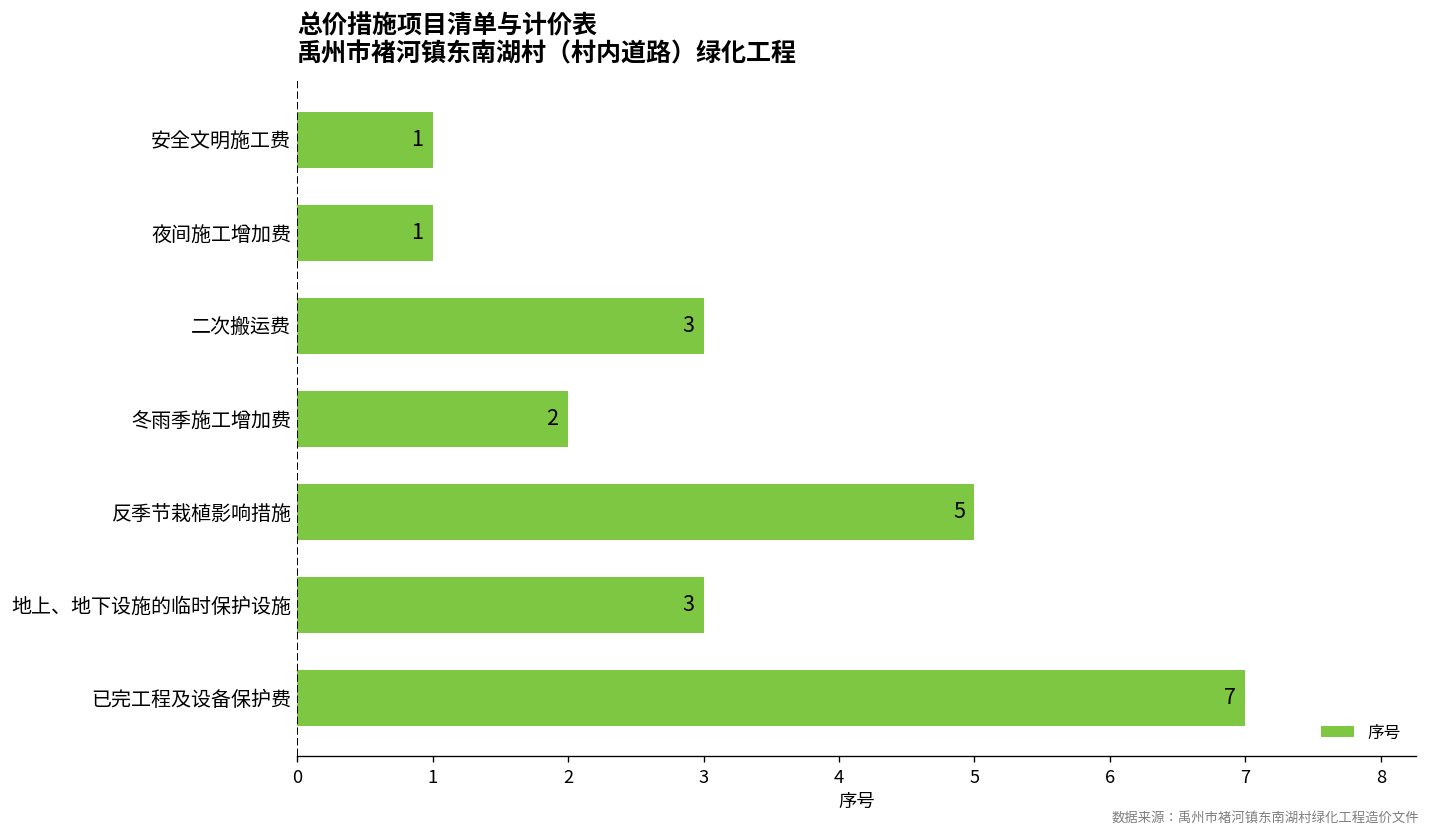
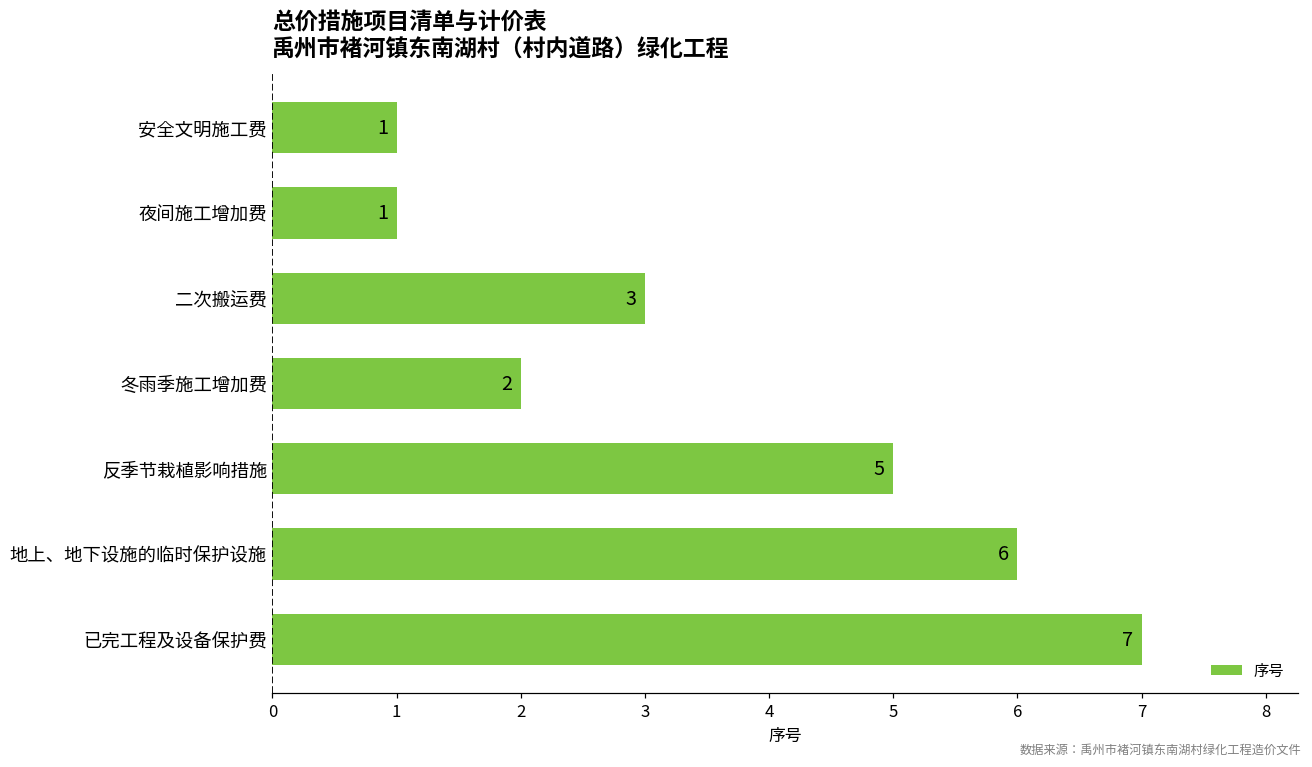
地上、地下设施的临时保护设施: 3 -> 6
